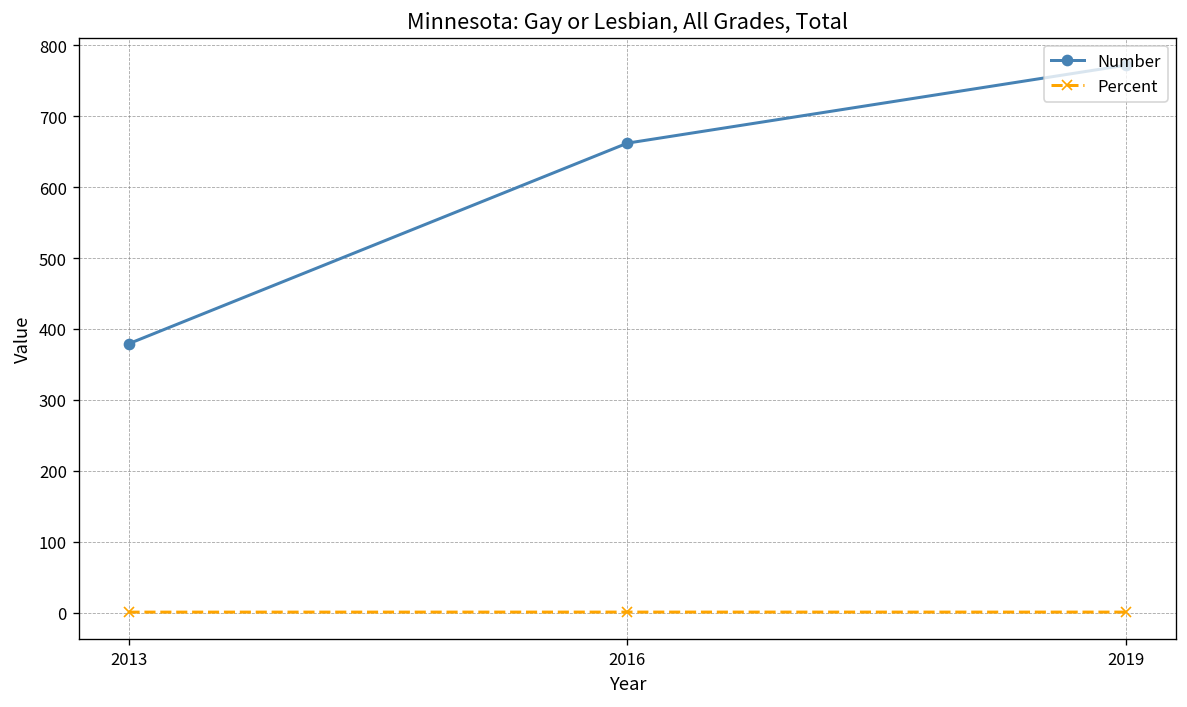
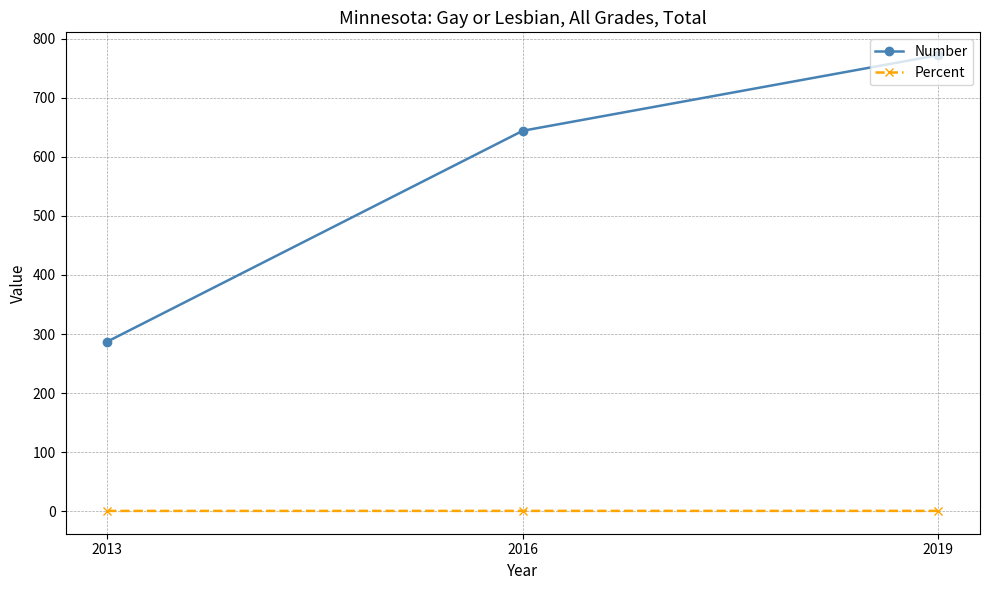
Number, 2013: 380 -> 290
Number, 2016: 660 -> 640
